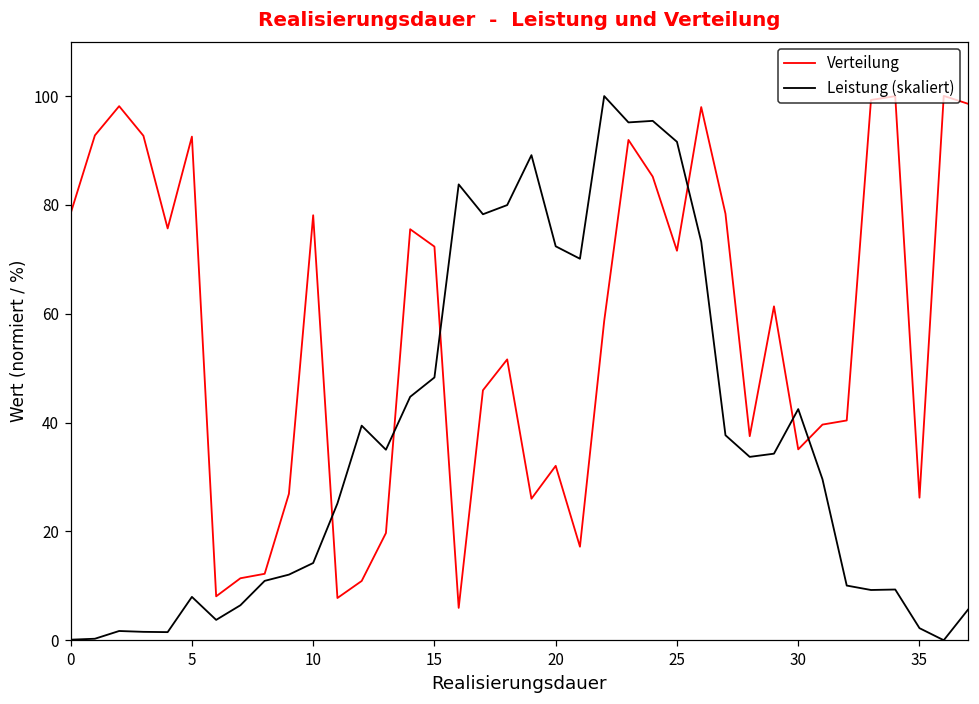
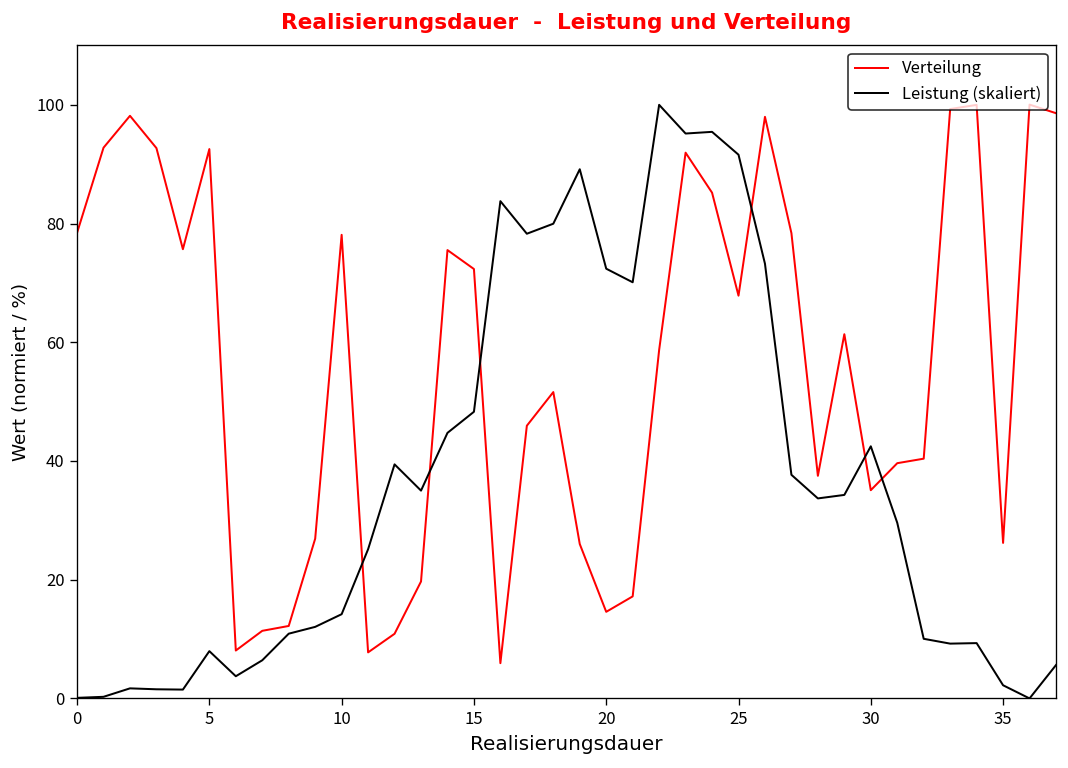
Verteilung, 20: 32 -> 15
Verteilung, 25: 72 -> 68
